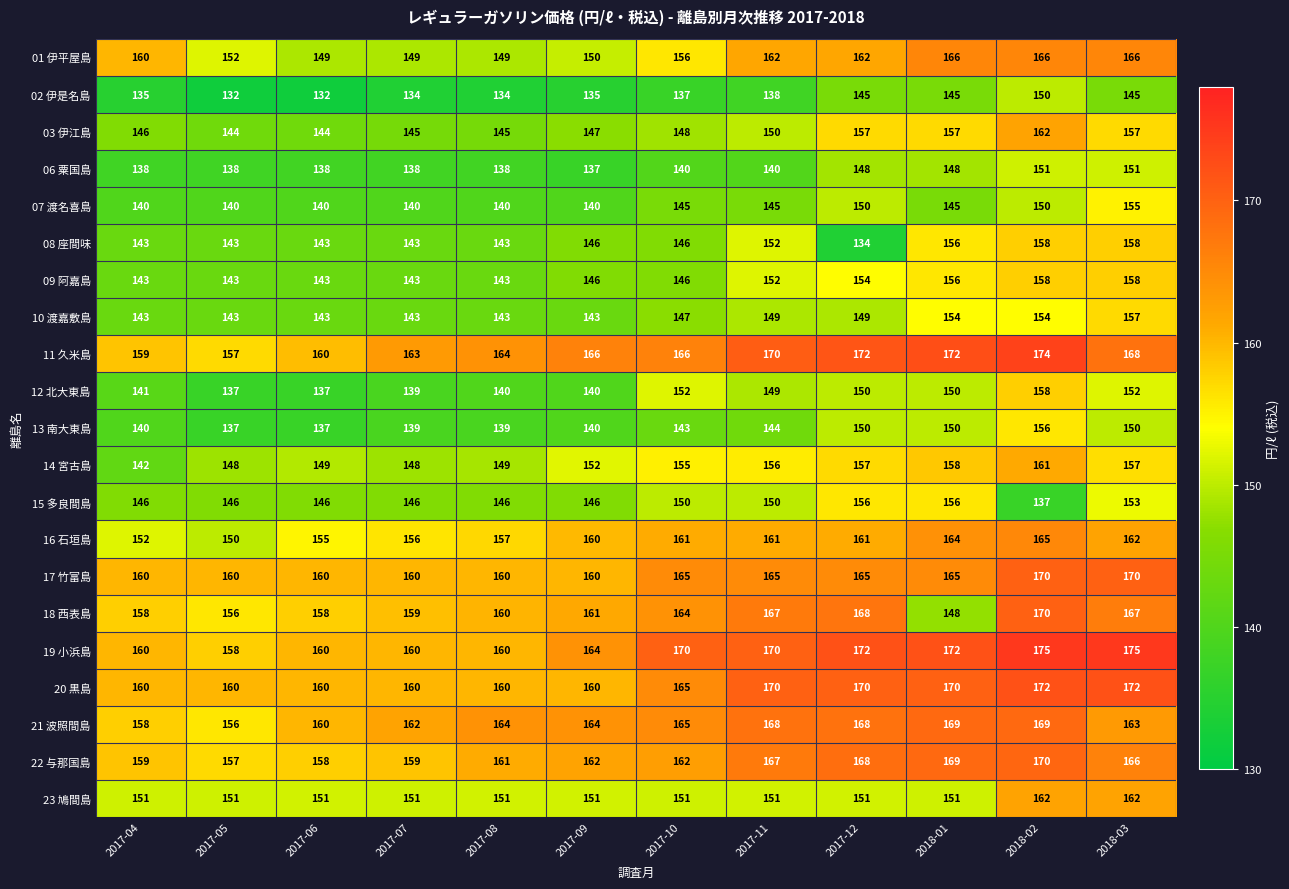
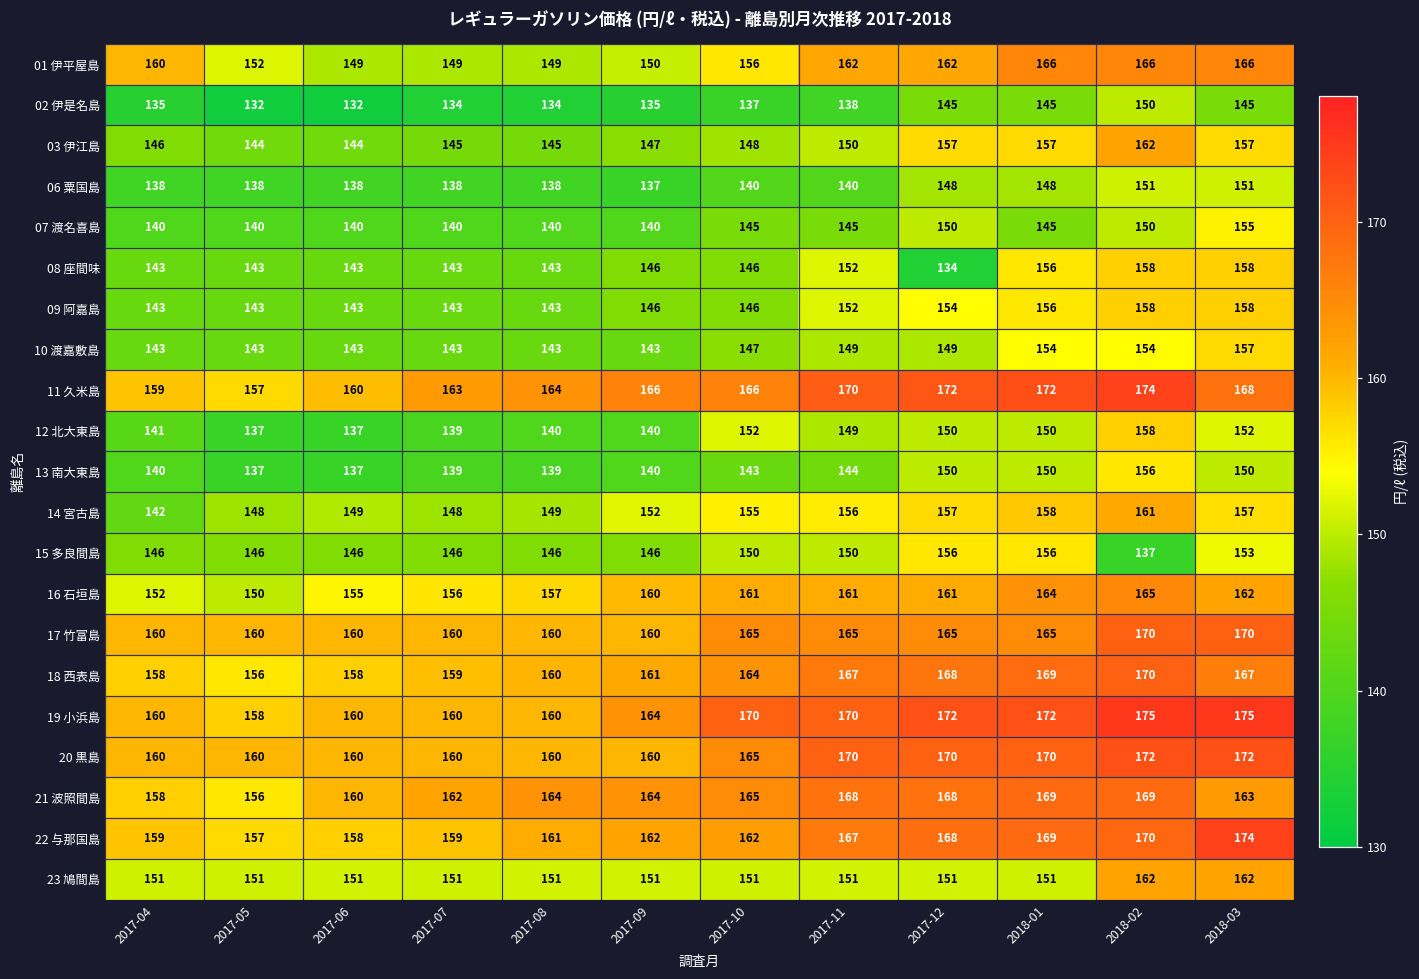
18 西表島, 2018-01: 148 -> 169
22 与那国島, 2018-03: 166 -> 174
